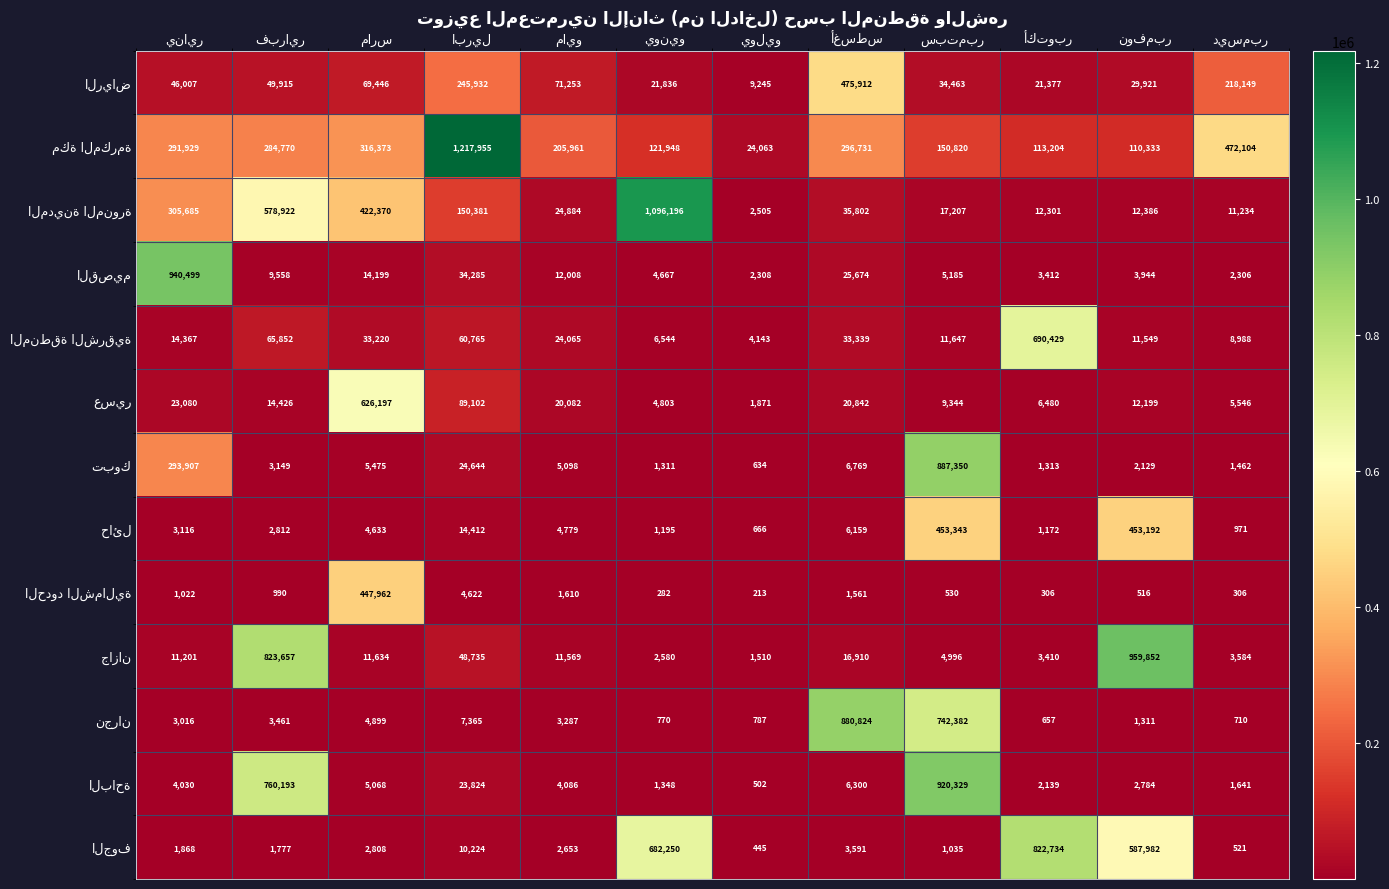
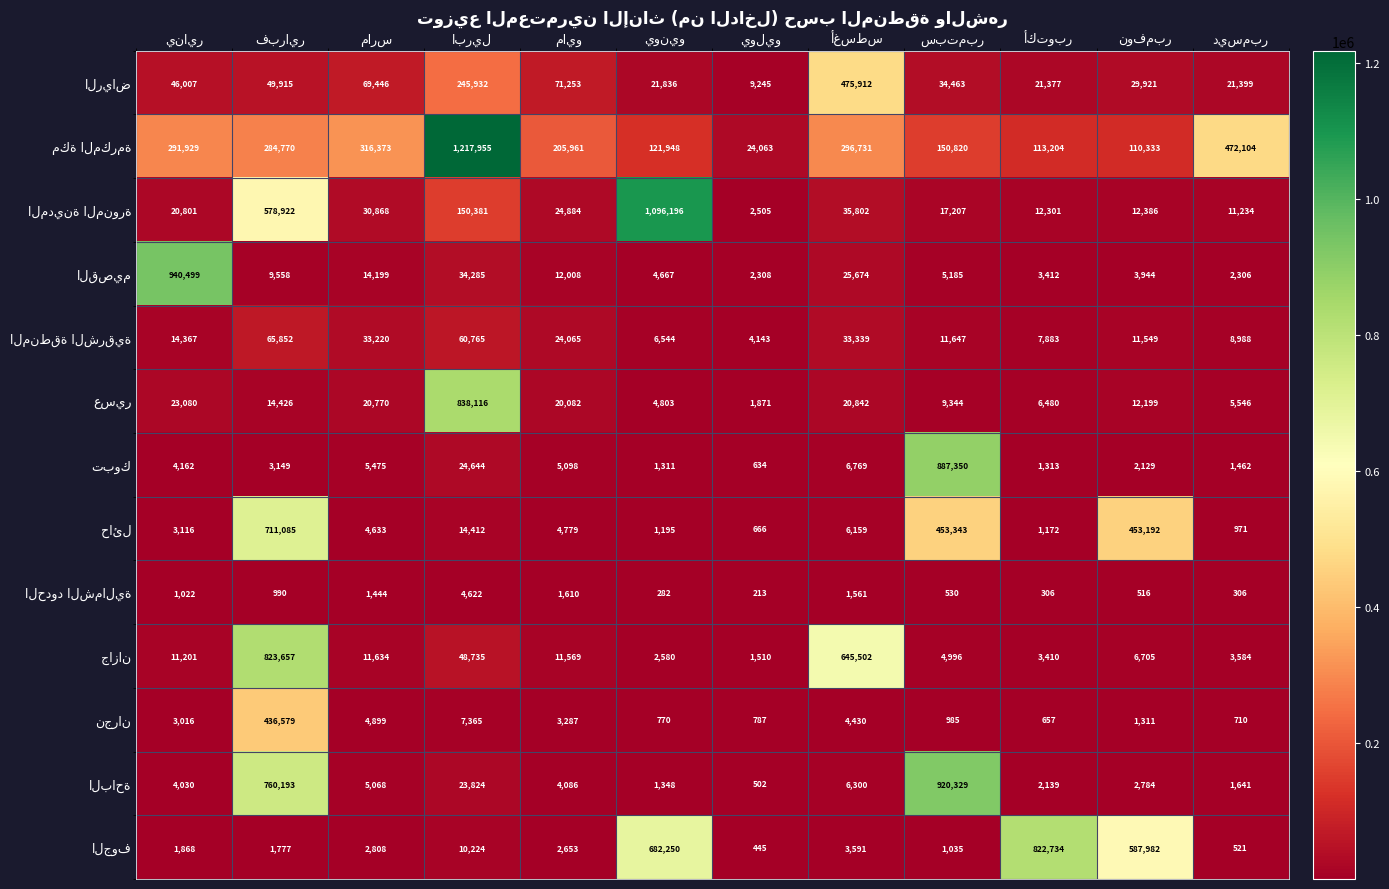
الرياض, ديسمبر: 218,149 -> 21,399
المدينة المنورة, يناير: 305,685 -> 20,801
المدينة المنورة, مارس: 422,370 -> 30,868
المنطقة الشرقية, أكتوبر: 690,429 -> 7,883
عسير, مارس: 626,197 -> 20,770
عسير, ابريل: 89,102 -> 838,116
تبوك, يناير: 293,907 -> 4,162
حائل, فبراير: 2,812 -> 711,085
الحدود الشمالية, مارس: 447,962 -> 1,444
جازان, أغسطس: 16,910 -> 645,502
جازان, نوفمبر: 959,852 -> 6,705
نجران, فبراير: 3,461 -> 436,579
نجران, أغسطس: 880,824 -> 4,430
نجران, سبتمبر: 742,382 -> 985
